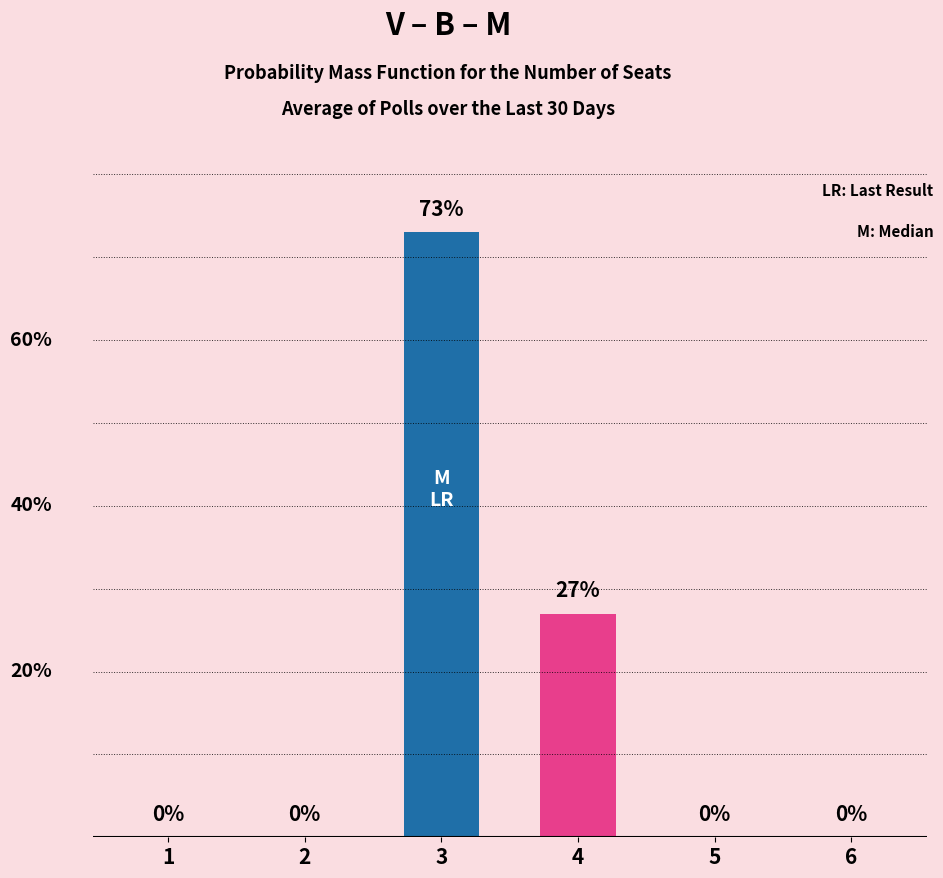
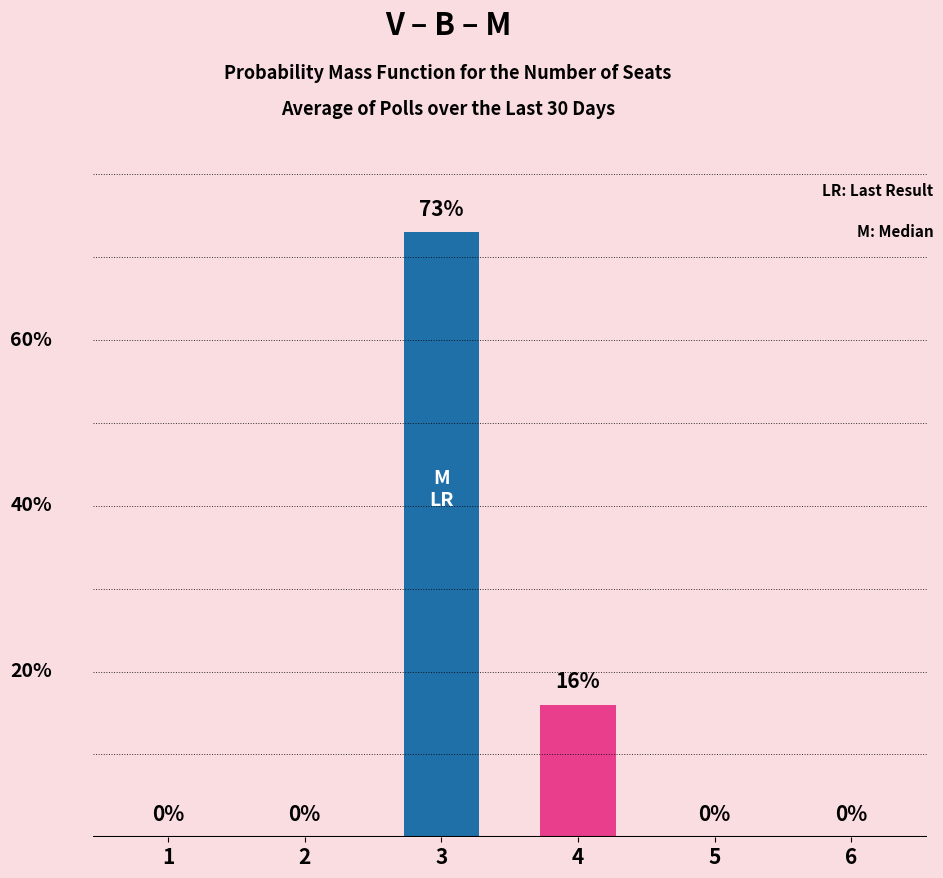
4: 27% -> 16%
